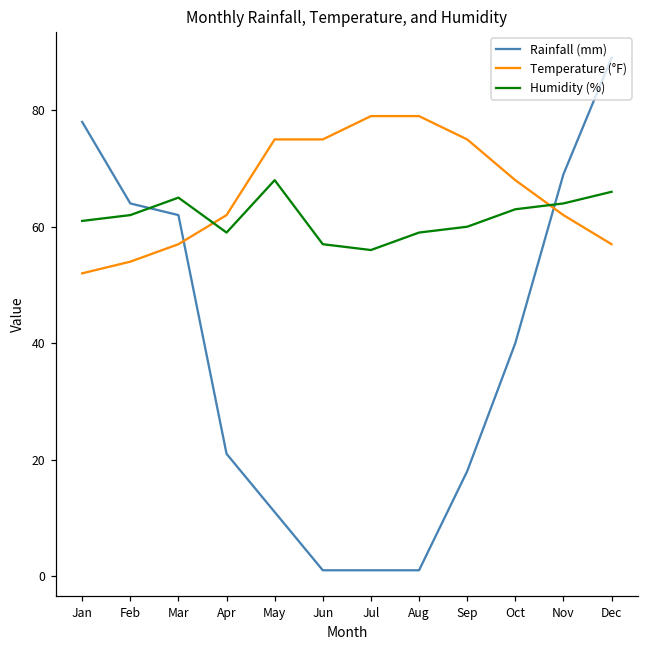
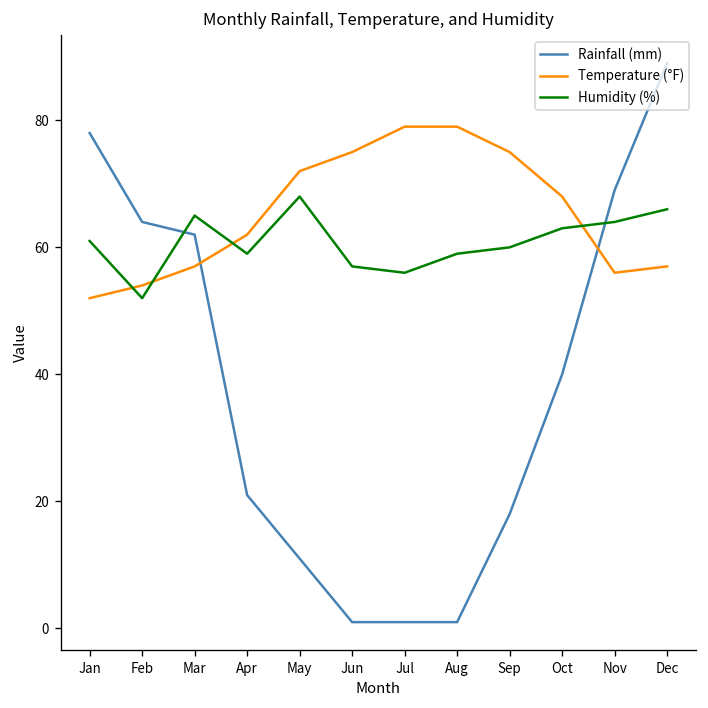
Humidity (%), Feb: 62 -> 52
Temperature (°F), May: 75 -> 72
Temperature (°F), Nov: 62 -> 56
